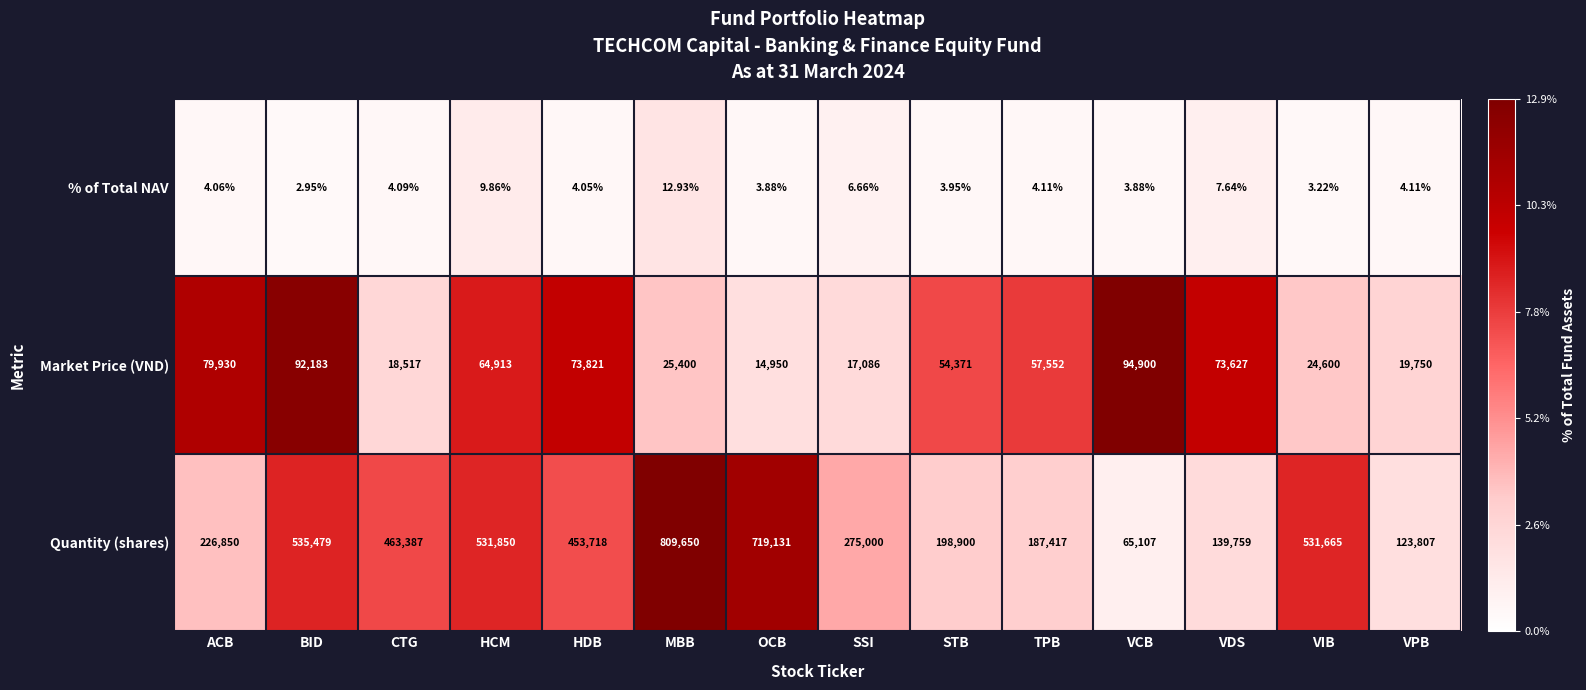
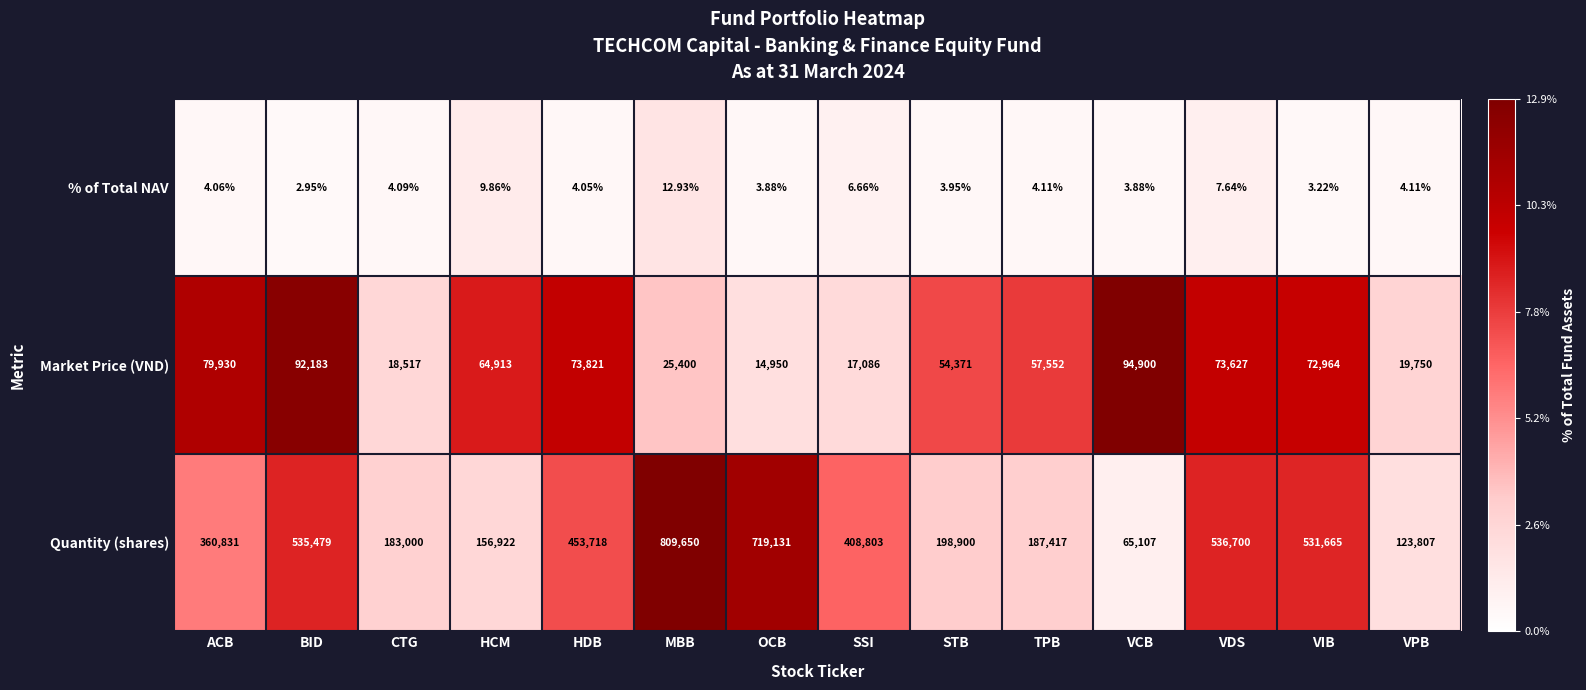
Market Price (VND), VIB: 24,600 -> 72,964
Quantity (shares), ACB: 226,850 -> 360,831
Quantity (shares), CTG: 463,387 -> 183,000
Quantity (shares), HCM: 531,850 -> 156,922
Quantity (shares), SSI: 275,000 -> 408,803
Quantity (shares), VDS: 139,759 -> 536,700
